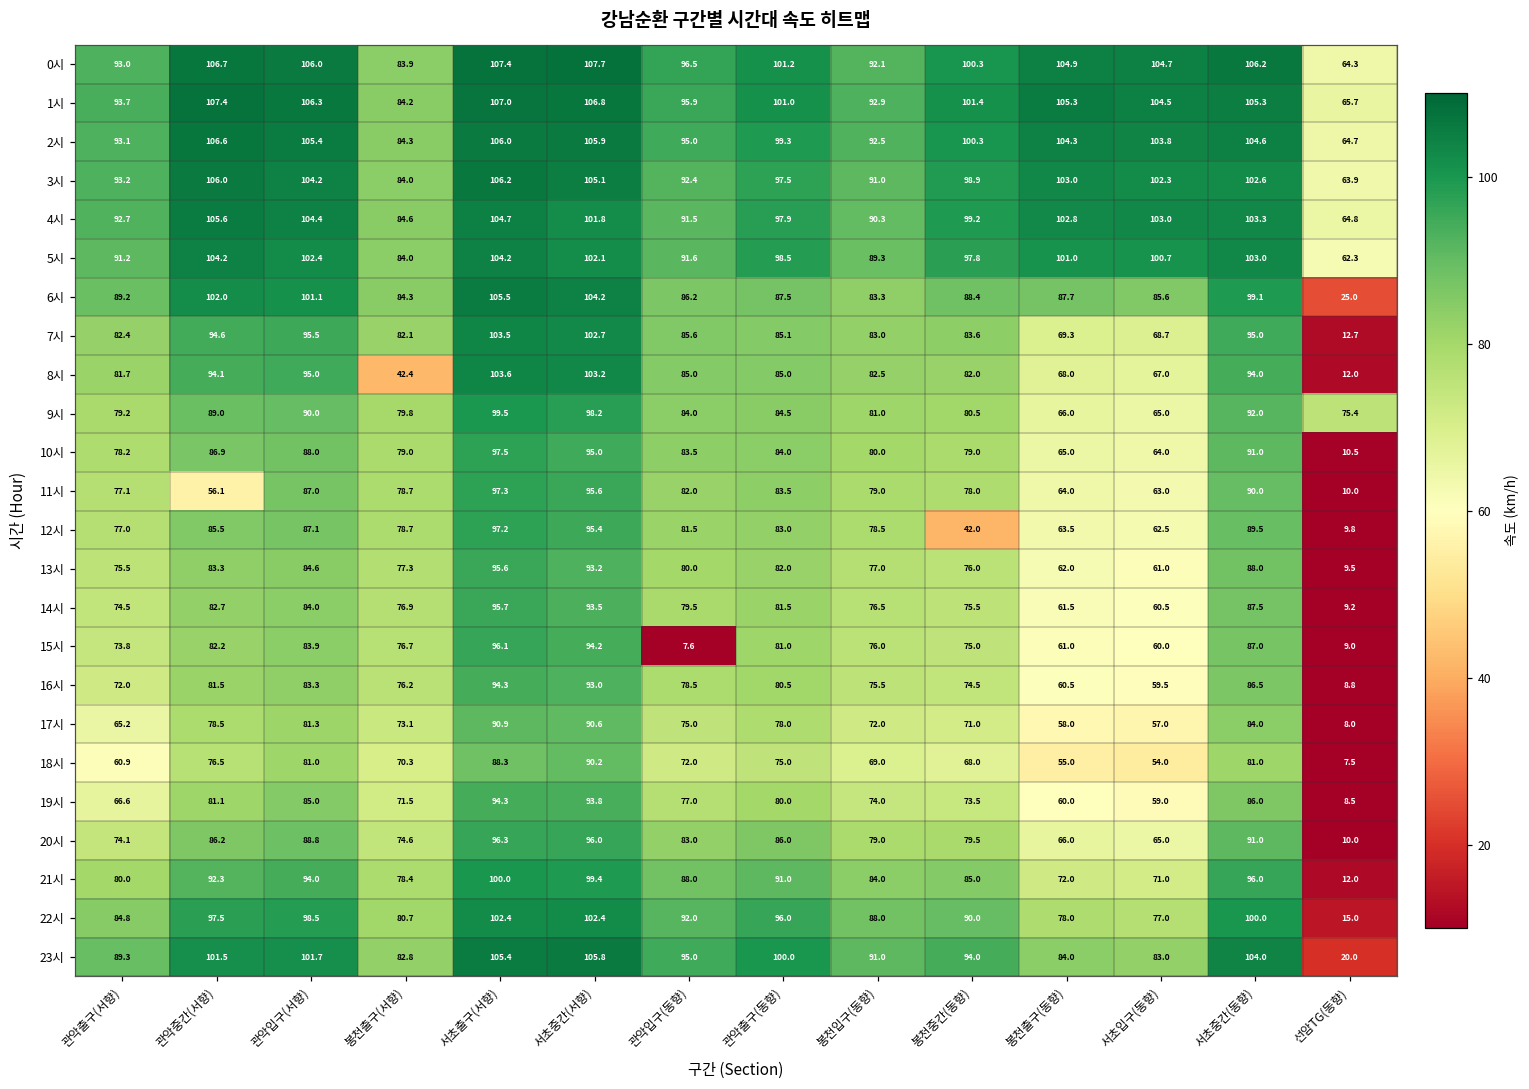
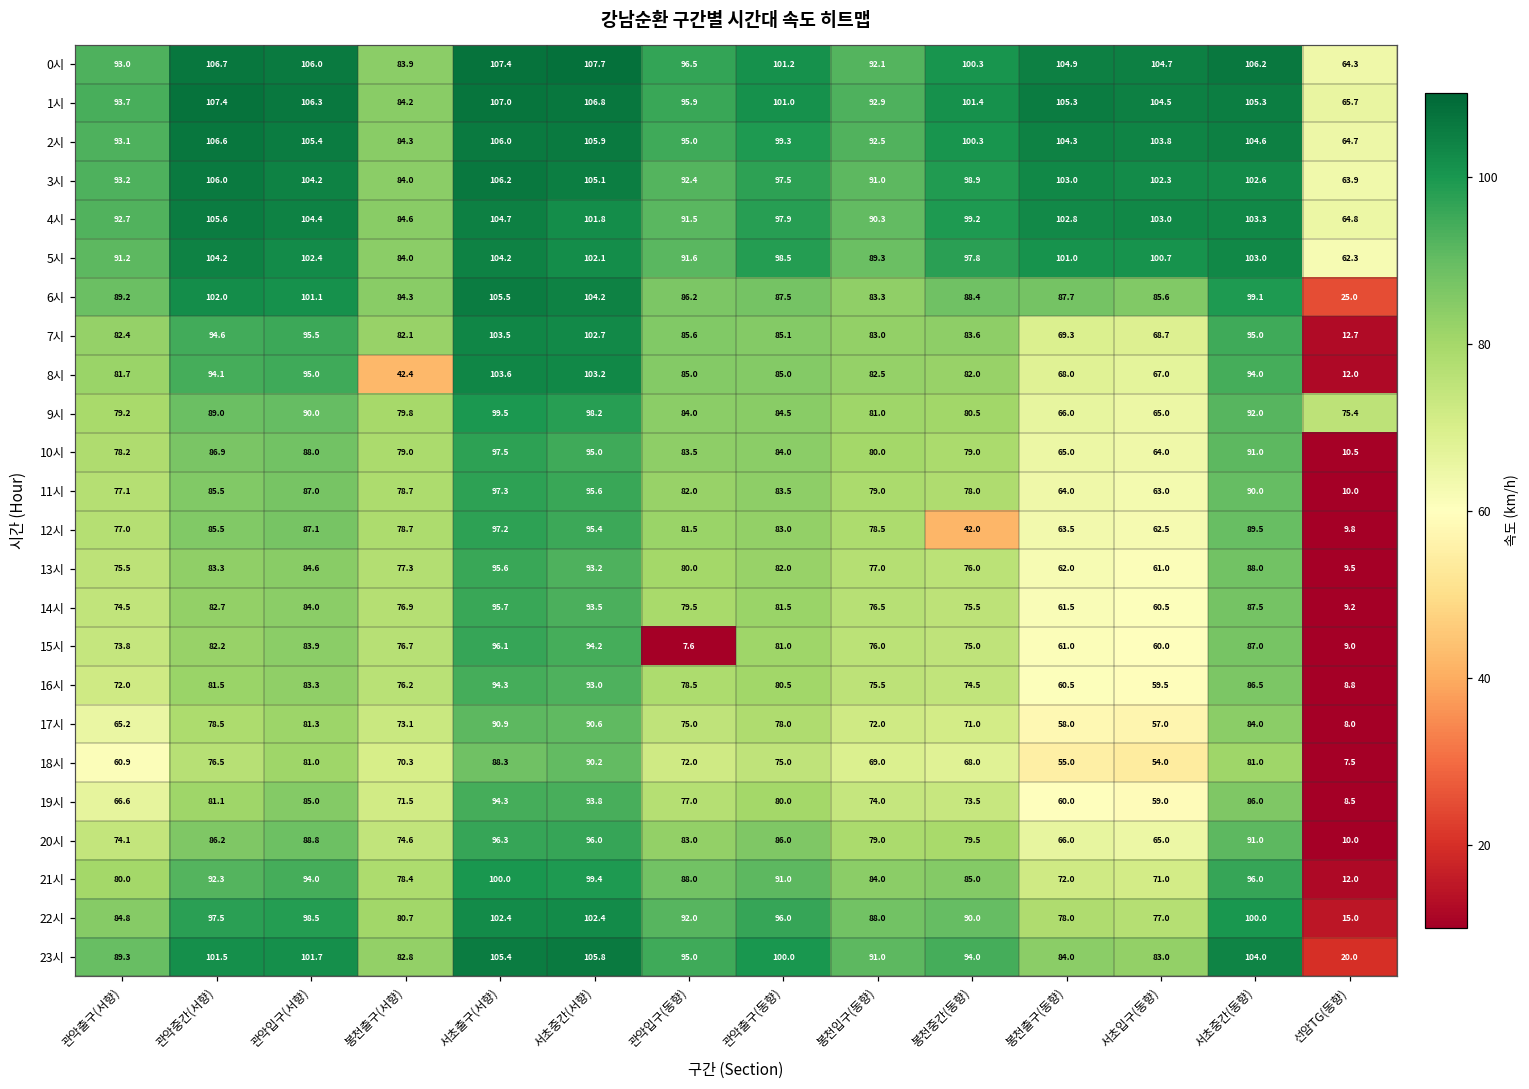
11시, 관악중간(서향): 56.1 -> 85.5
